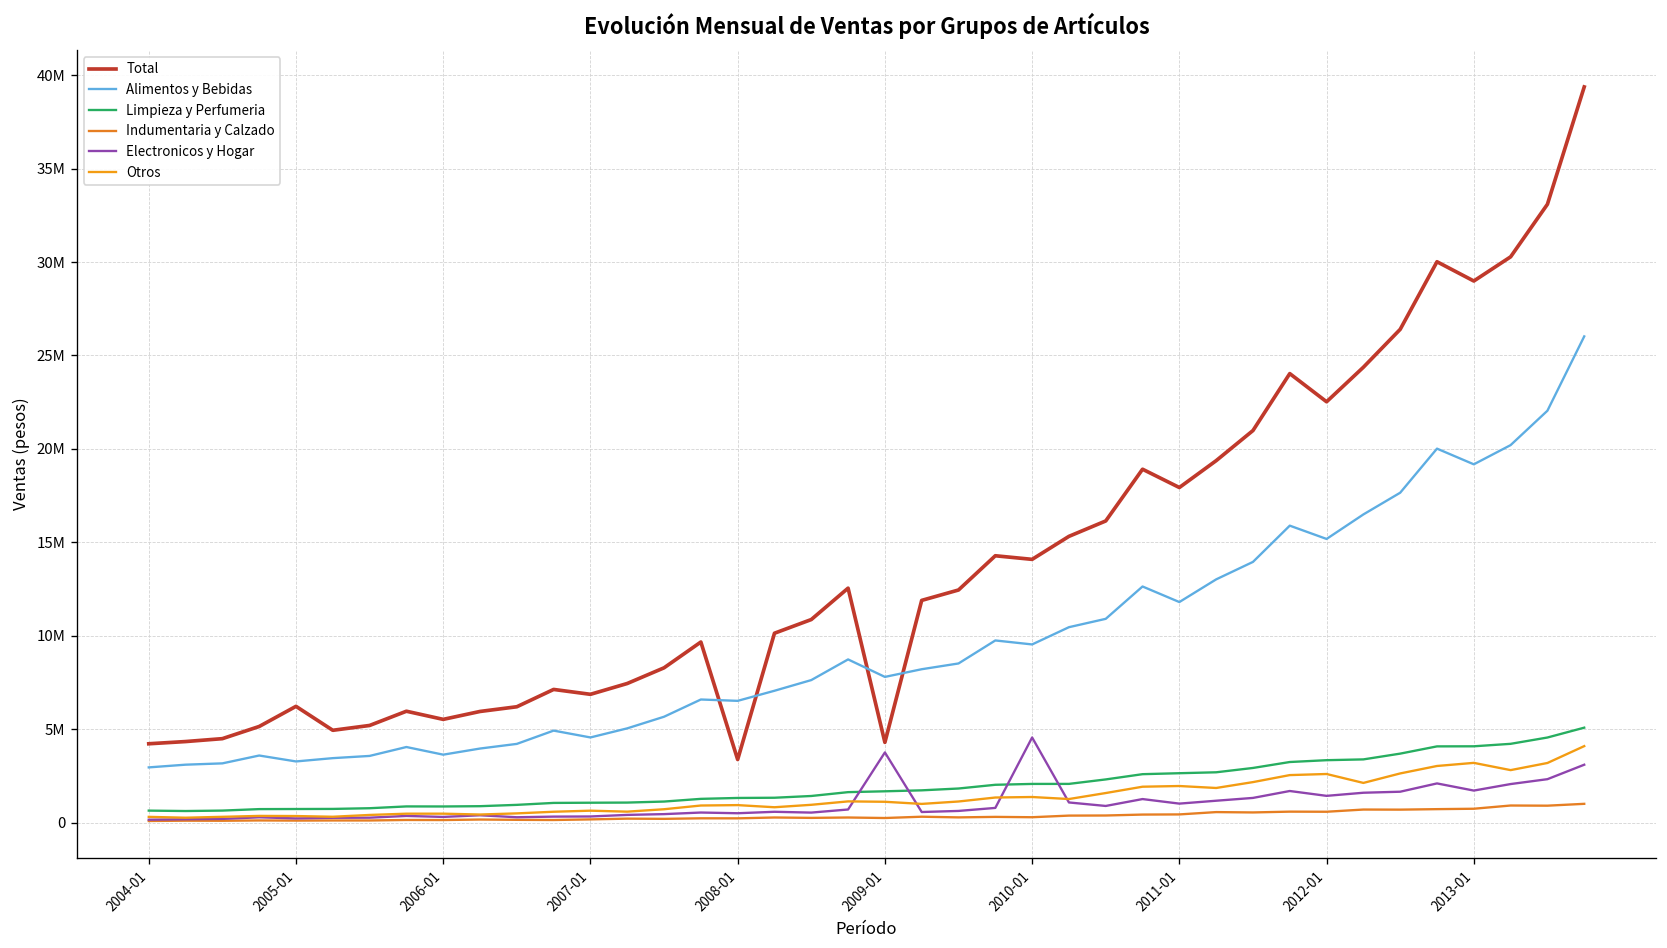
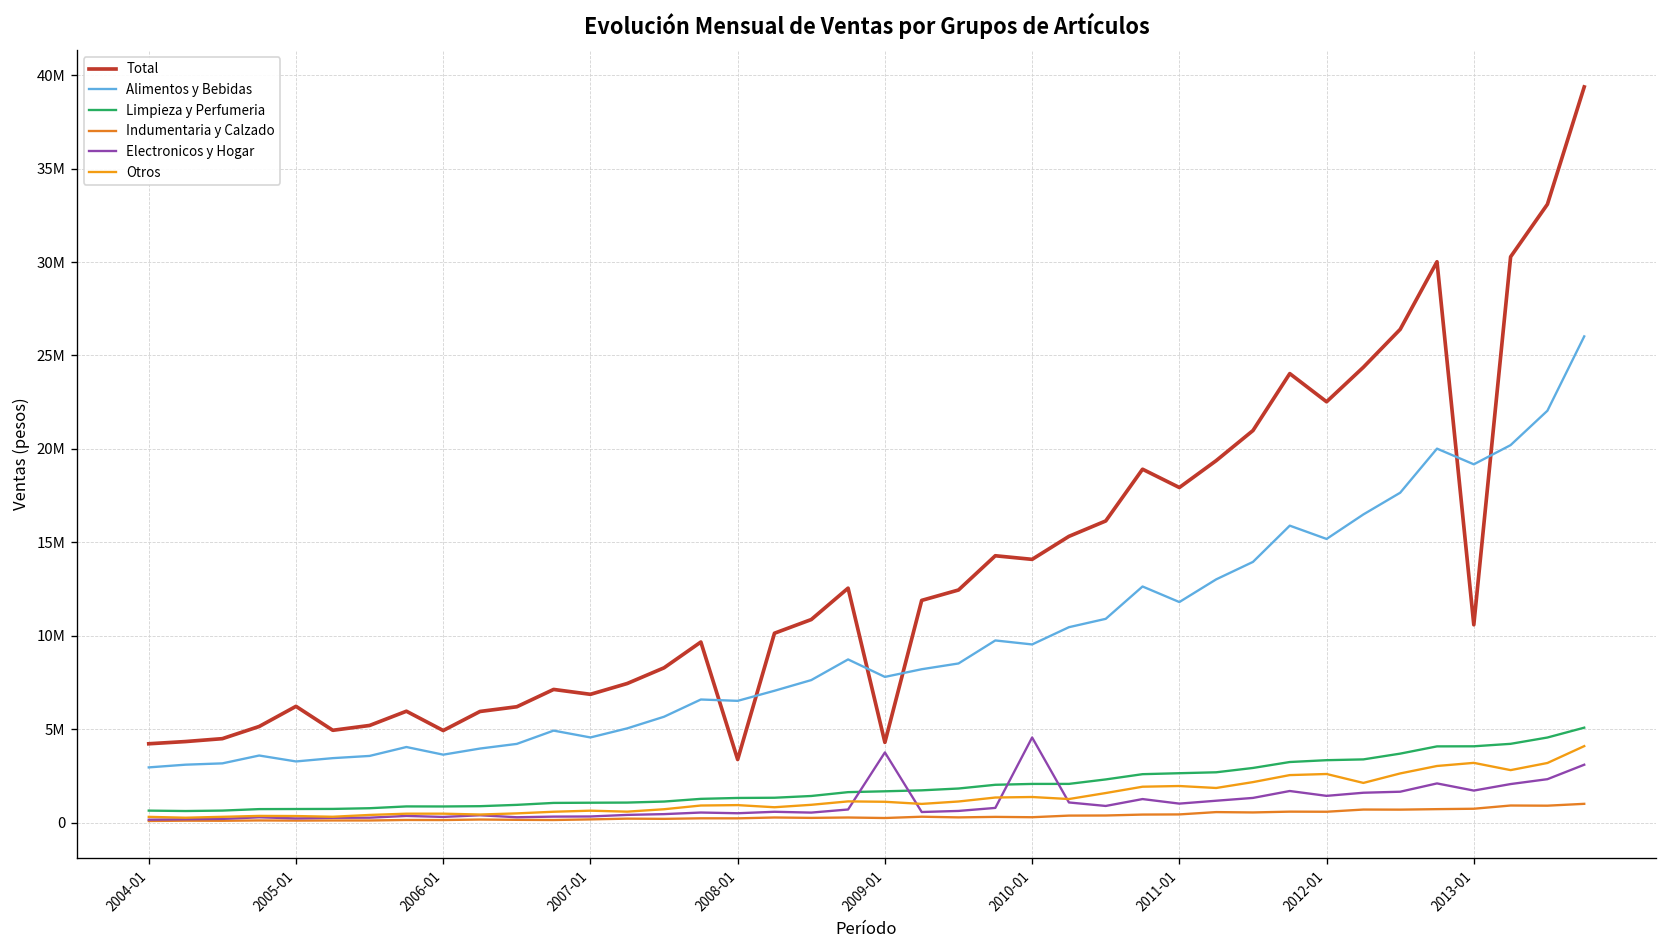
Total, 2006-01: 5500000 -> 4900000
Total, 2013-01: 29000000 -> 10600000
